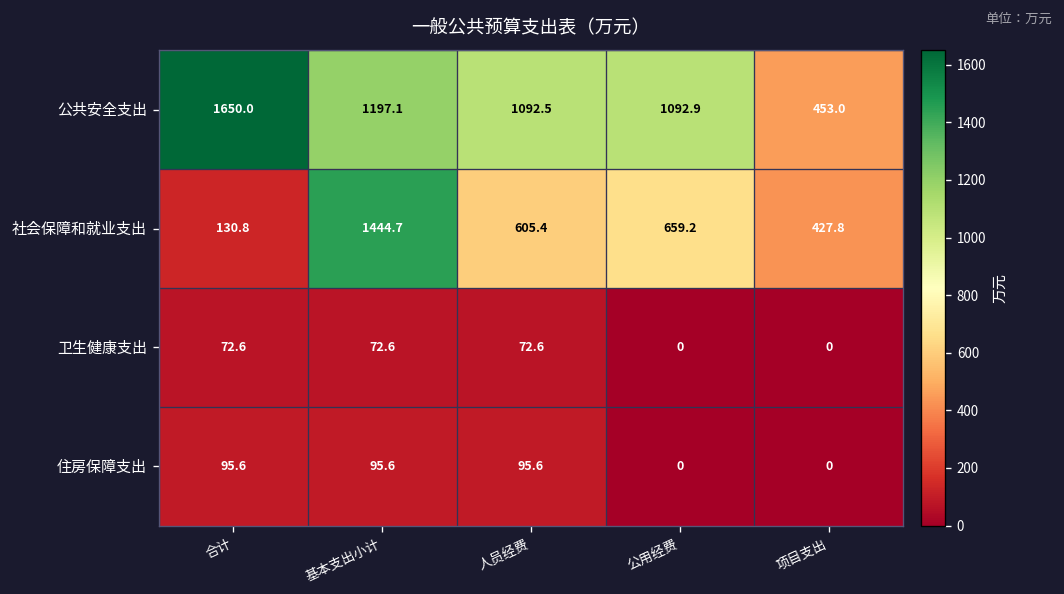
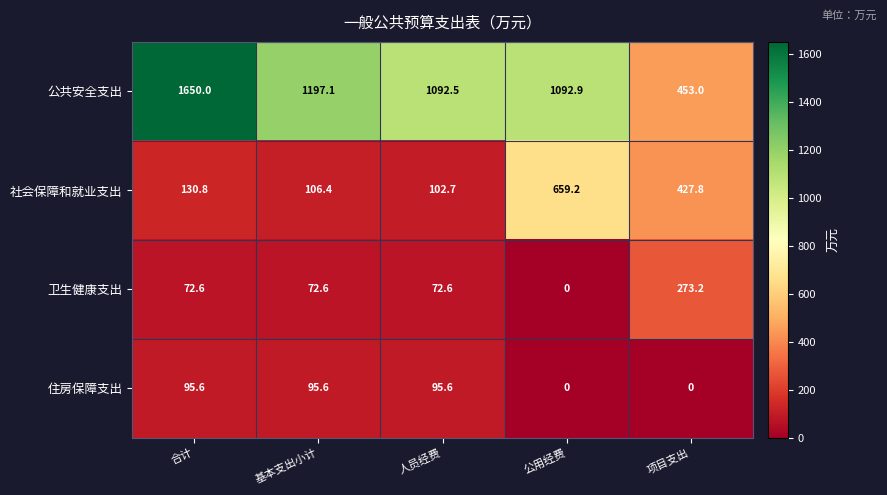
社会保障和就业支出, 基本支出小计: 1444.7 -> 106.4
社会保障和就业支出, 人员经费: 605.4 -> 102.7
卫生健康支出, 项目支出: 0 -> 273.2
